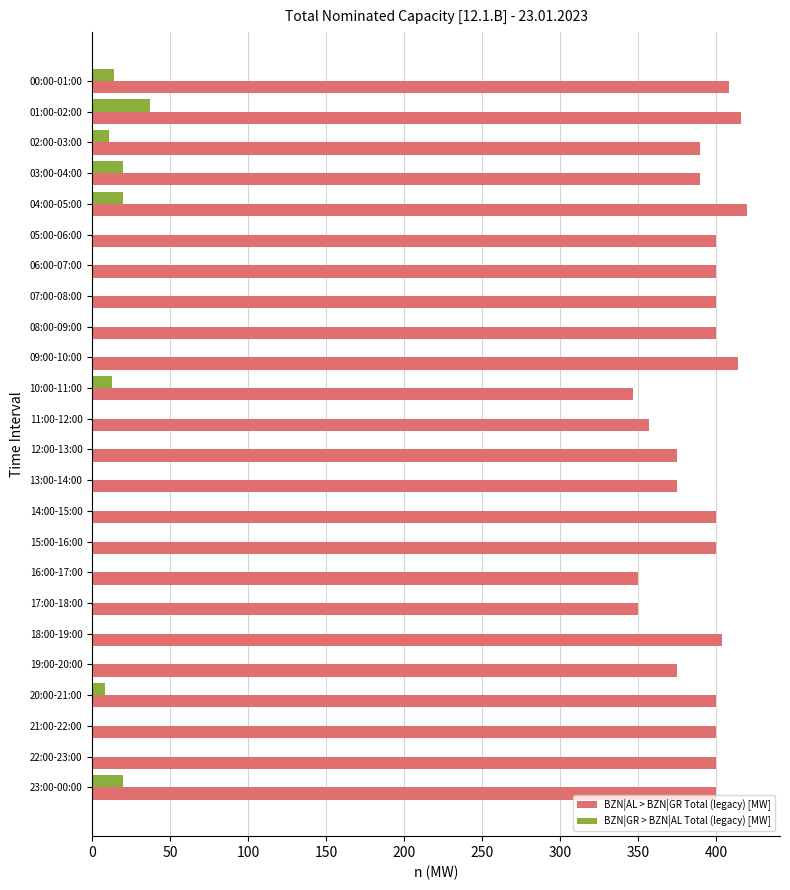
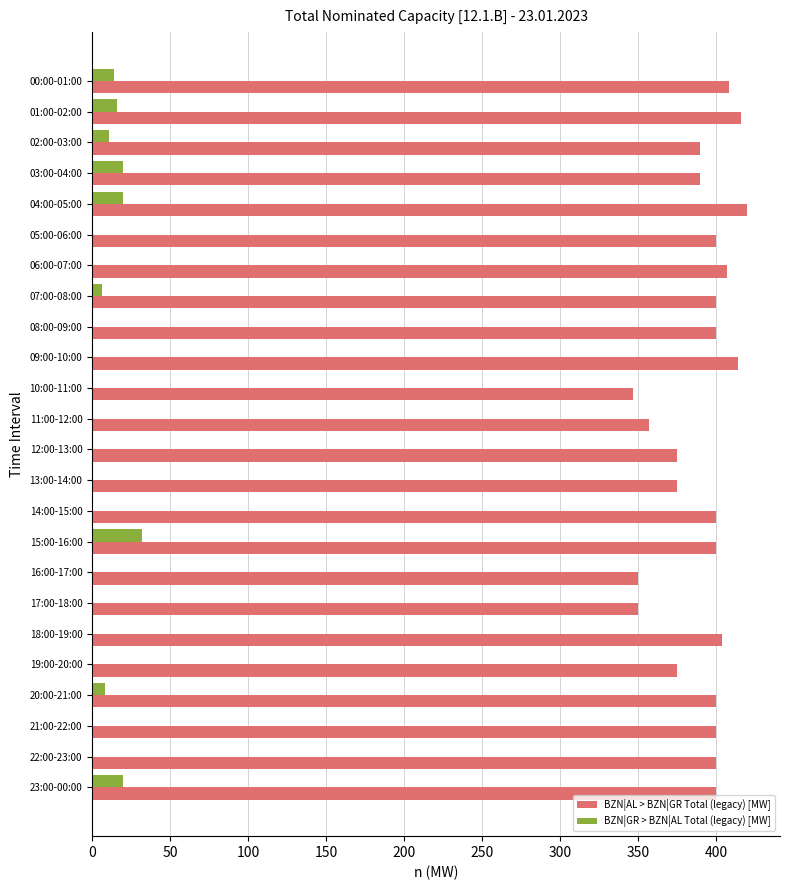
BZN|GR > BZN|AL Total (legacy) [MW], 01:00-02:00: 37 -> 16
BZN|AL > BZN|GR Total (legacy) [MW], 06:00-07:00: 400 -> 407
BZN|GR > BZN|AL Total (legacy) [MW], 07:00-08:00: 0 -> 6
BZN|GR > BZN|AL Total (legacy) [MW], 10:00-11:00: 13 -> 0
BZN|GR > BZN|AL Total (legacy) [MW], 15:00-16:00: 0 -> 32
